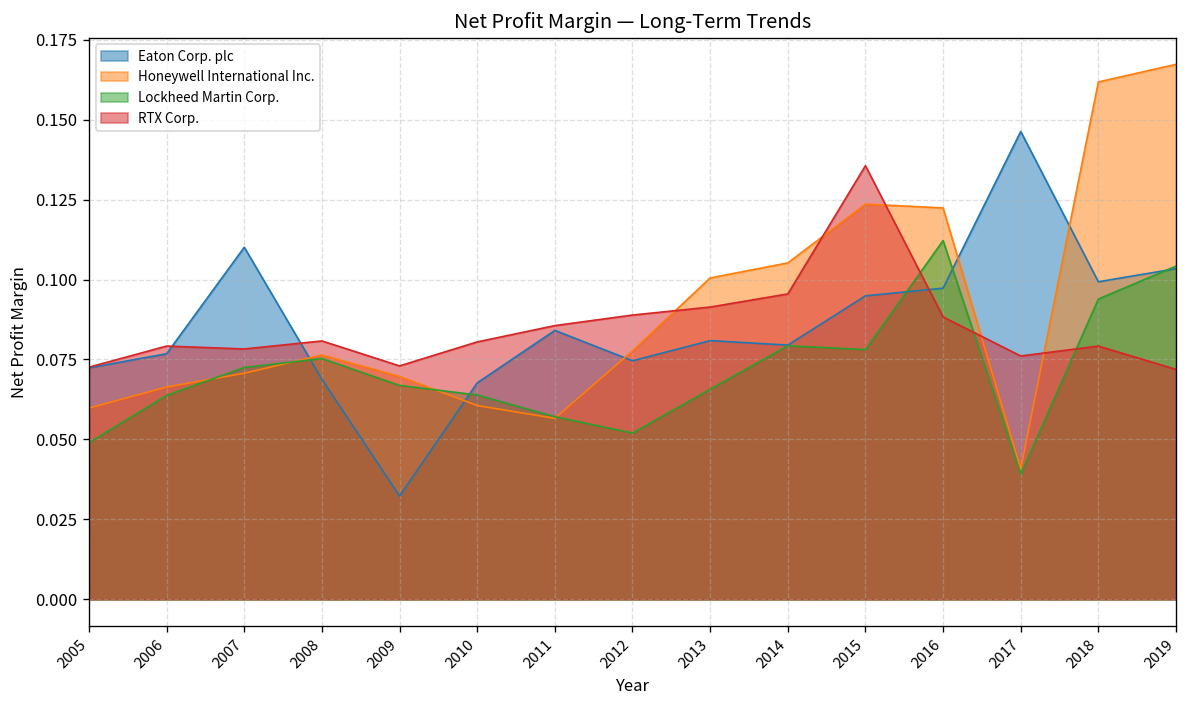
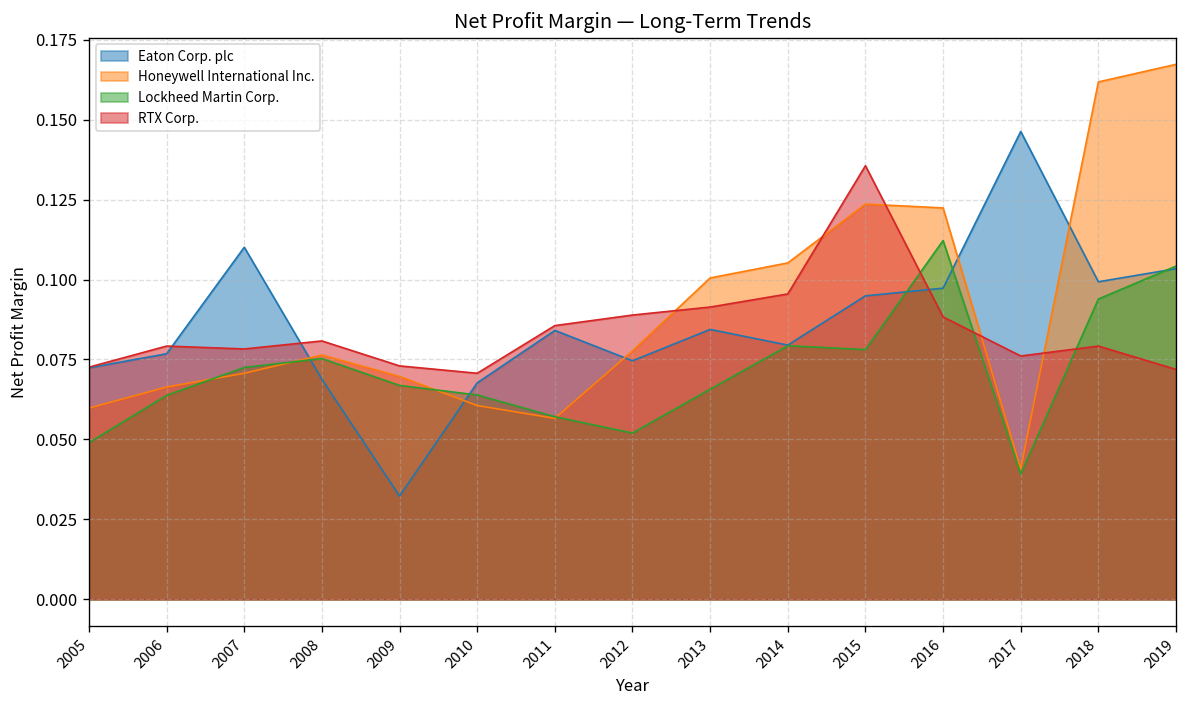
RTX Corp., 2010: 0.081 -> 0.071
Eaton Corp. plc, 2013: 0.081 -> 0.084
